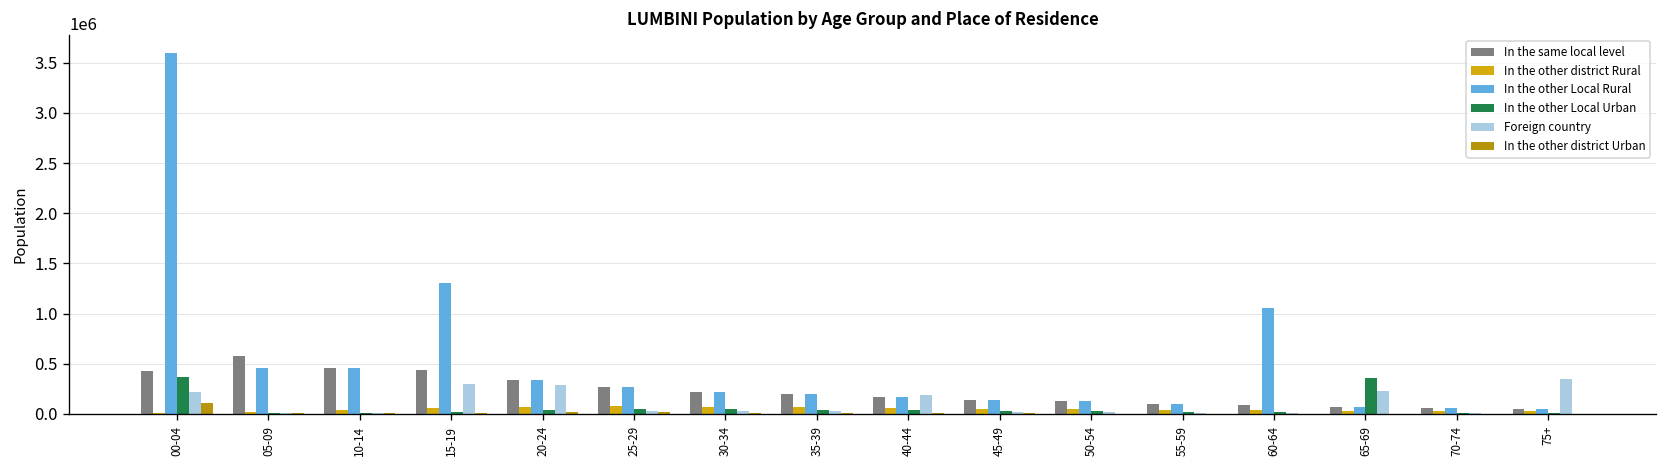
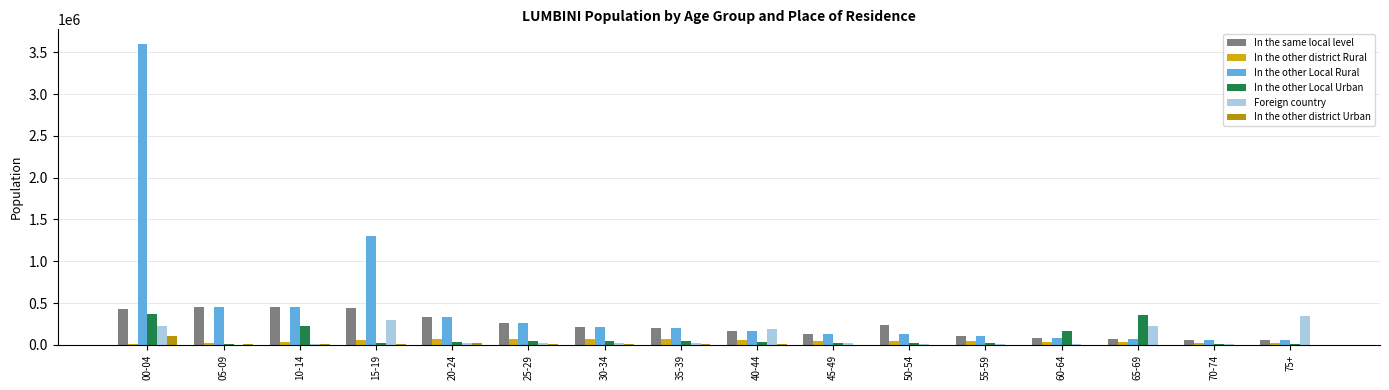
In the same local level, 05-09: 600000 -> 500000
In the other Local Urban, 10-14: 0 -> 200000
Foreign country, 20-24: 300000 -> 0
In the same local level, 50-54: 100000 -> 200000
In the other Local Rural, 60-64: 1100000 -> 100000
In the other Local Urban, 60-64: 0 -> 200000
